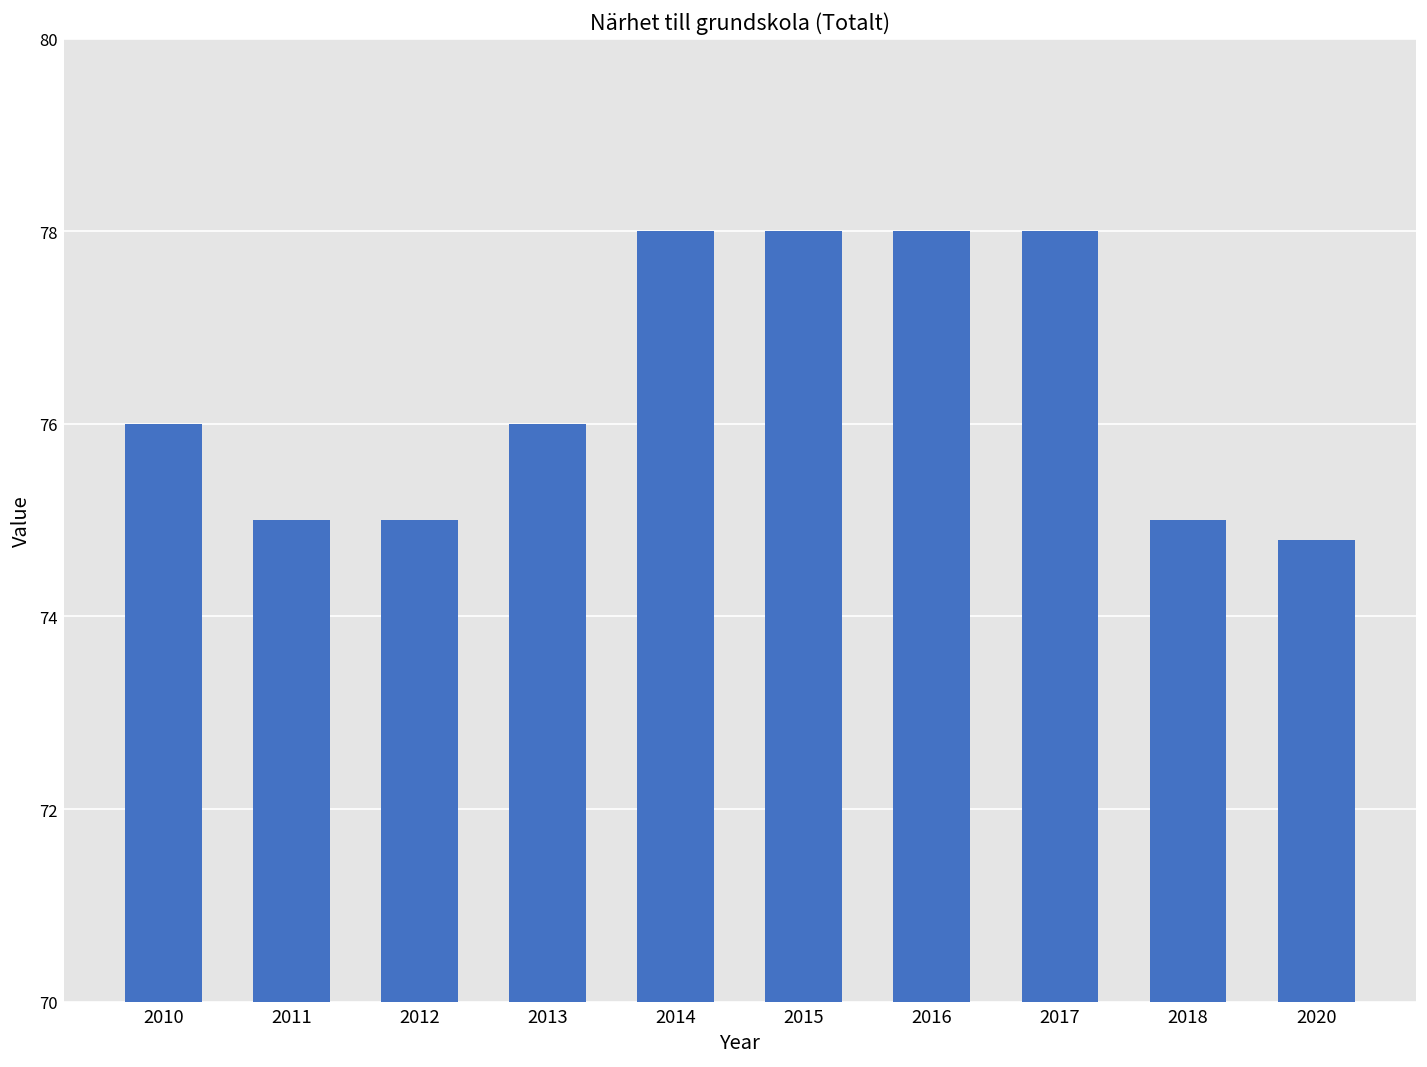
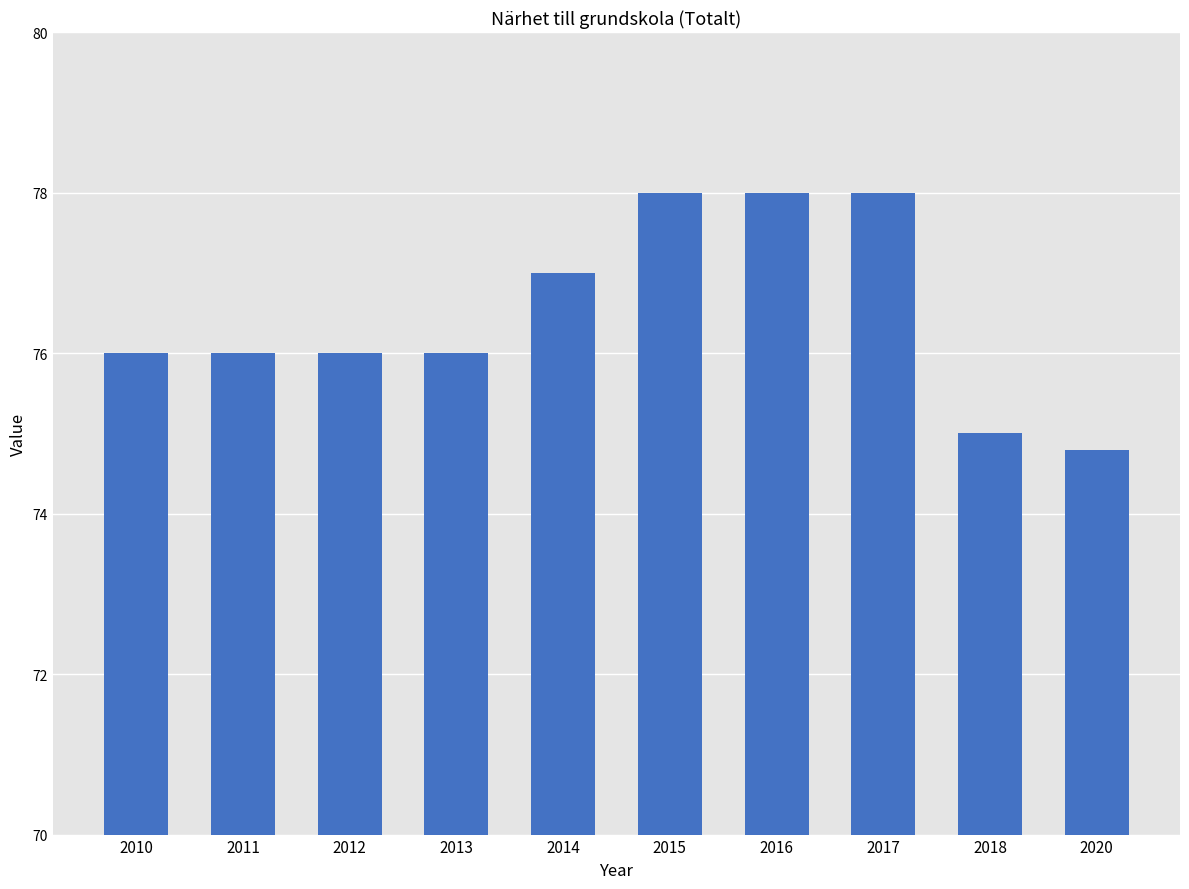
2011: 75 -> 76
2012: 75 -> 76
2014: 78 -> 77
